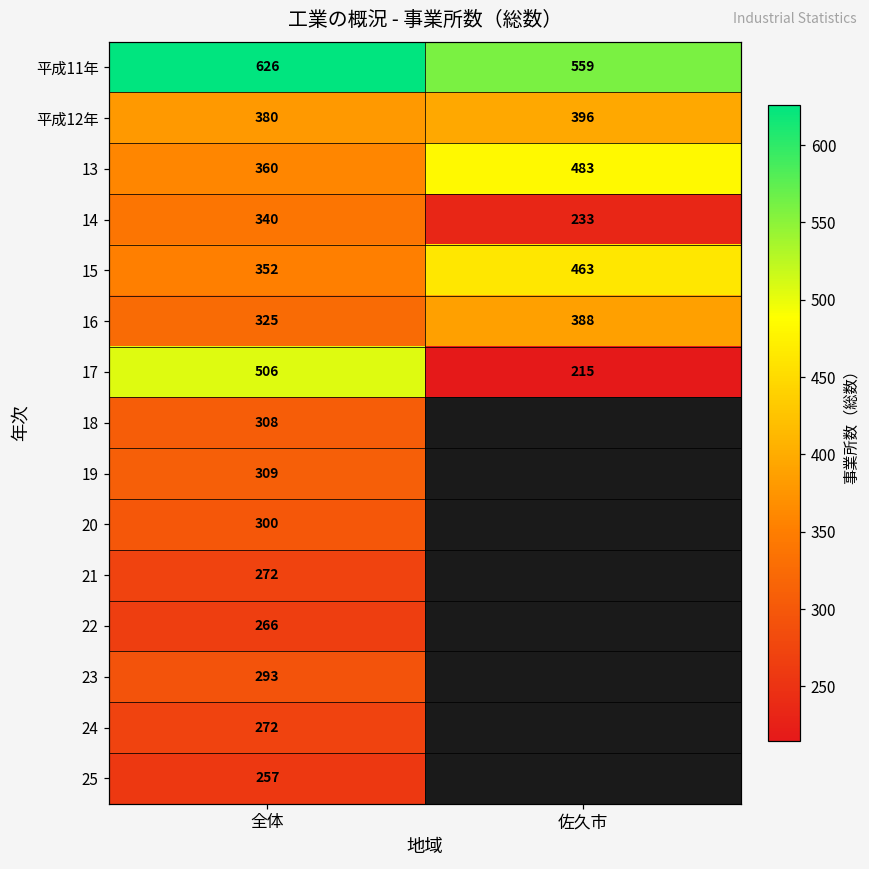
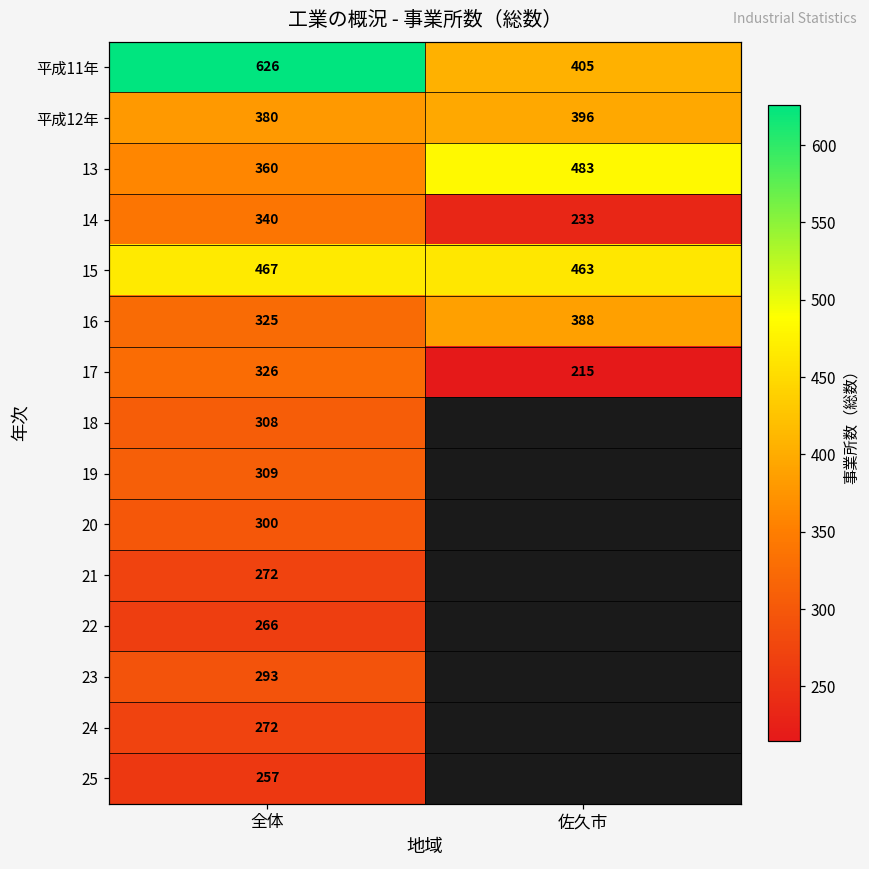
平成11年, 佐久市: 559 -> 405
15, 全体: 352 -> 467
17, 全体: 506 -> 326
